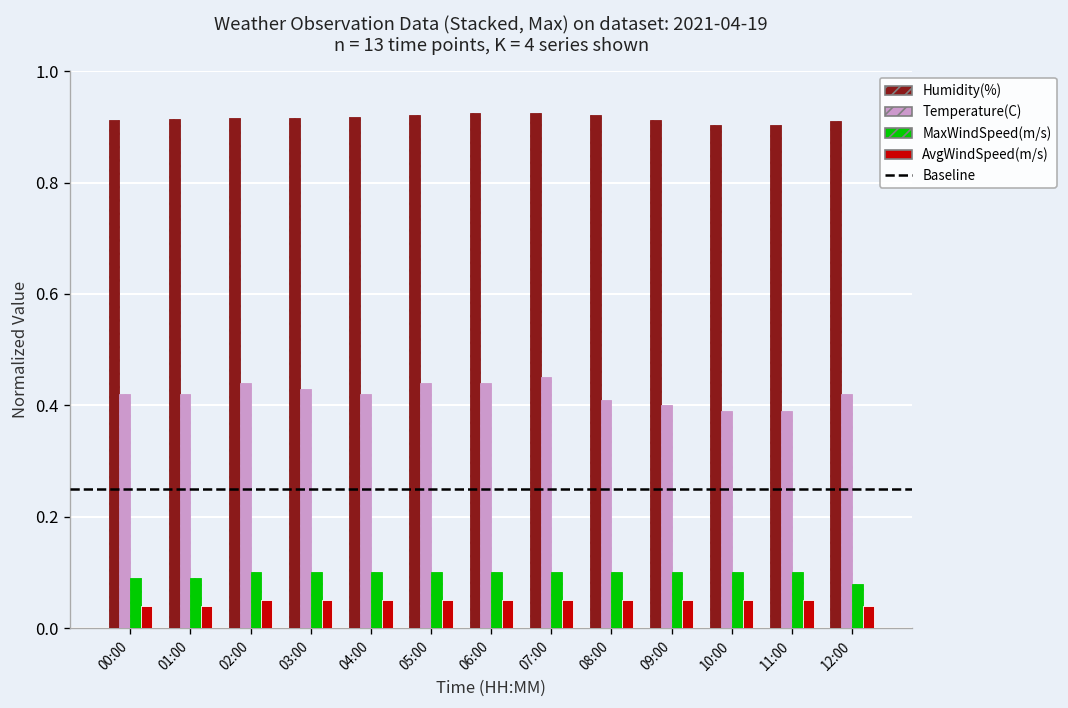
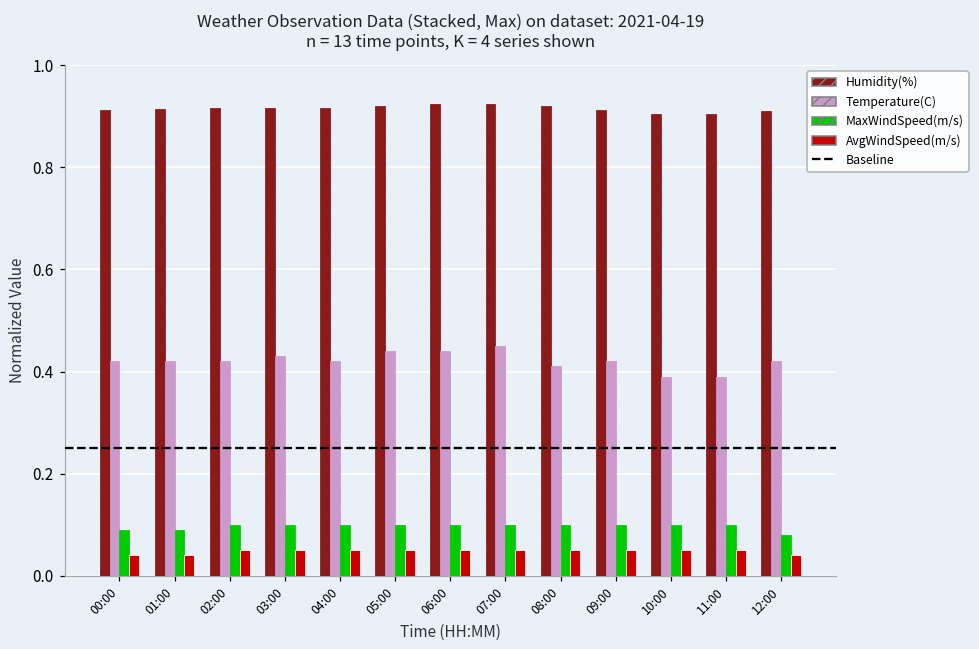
Temperature(C), 02:00: 0.44 -> 0.42
Temperature(C), 09:00: 0.40 -> 0.42
